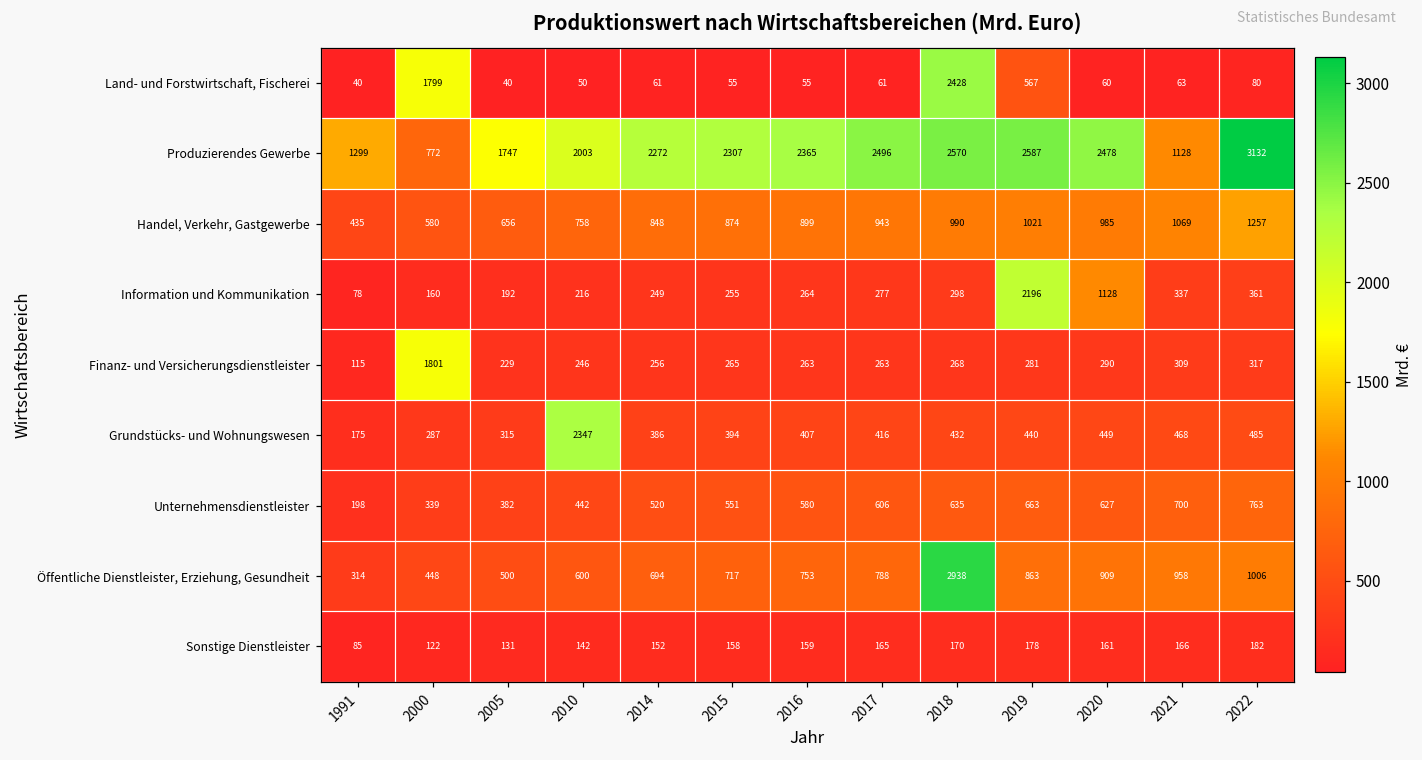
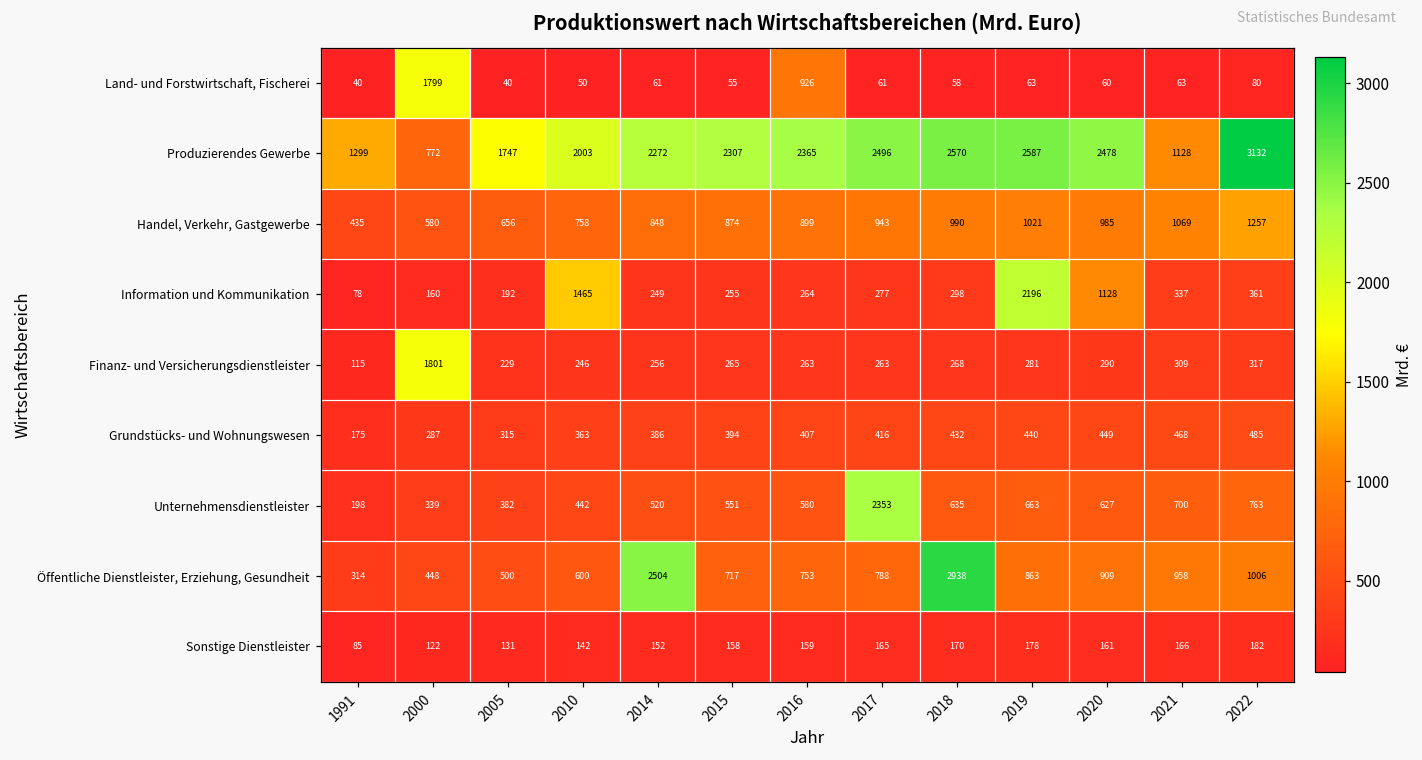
Land- und Forstwirtschaft, Fischerei, 2016: 55 -> 926
Land- und Forstwirtschaft, Fischerei, 2018: 2428 -> 58
Land- und Forstwirtschaft, Fischerei, 2019: 567 -> 63
Information und Kommunikation, 2010: 216 -> 1465
Grundstücks- und Wohnungswesen, 2010: 2347 -> 363
Unternehmensdienstleister, 2017: 606 -> 2353
Öffentliche Dienstleister, Erziehung, Gesundheit, 2014: 694 -> 2504
